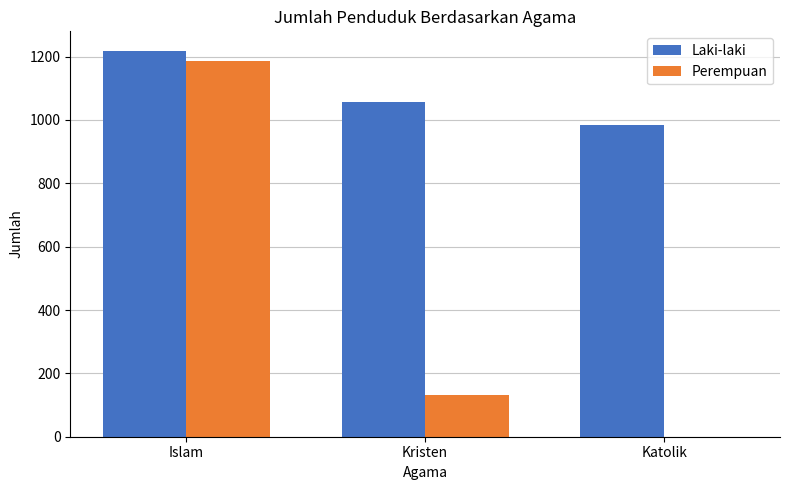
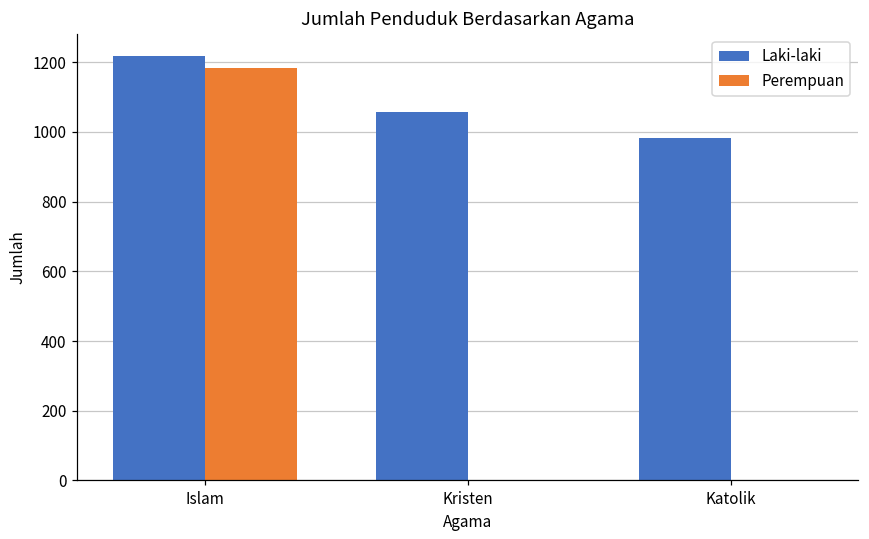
Perempuan, Kristen: 130 -> 0
